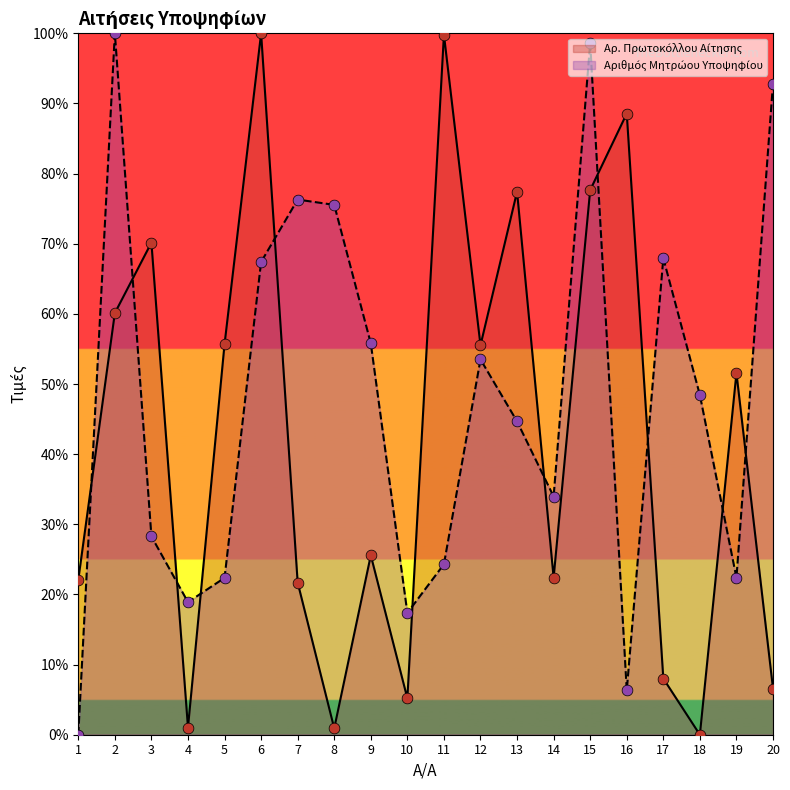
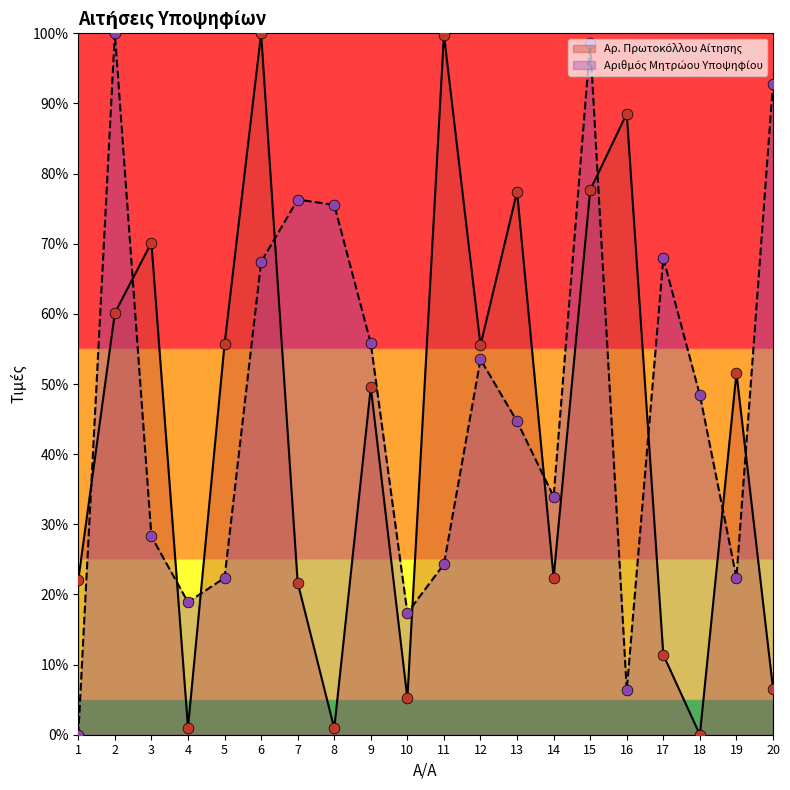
Αρ. Πρωτοκόλλου Αίτησης, 9: 26% -> 50%
Αρ. Πρωτοκόλλου Αίτησης, 17: 8% -> 11%
